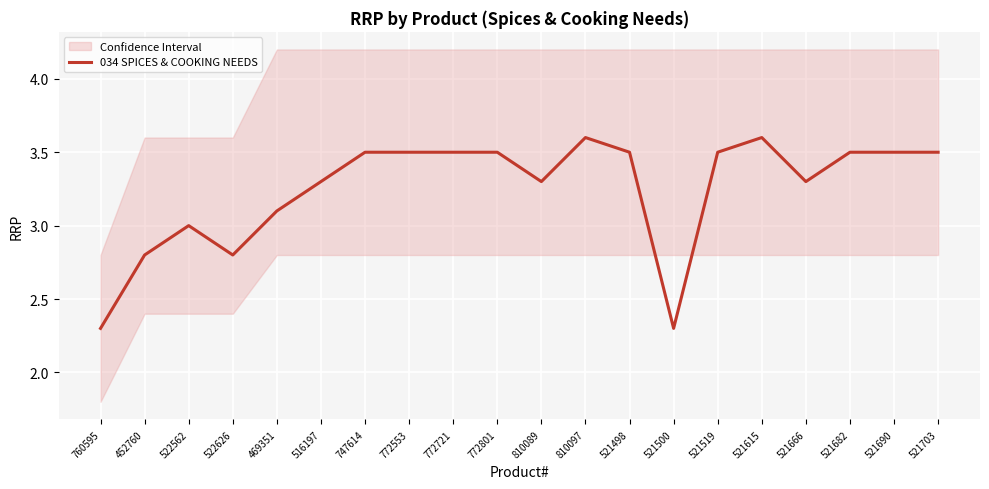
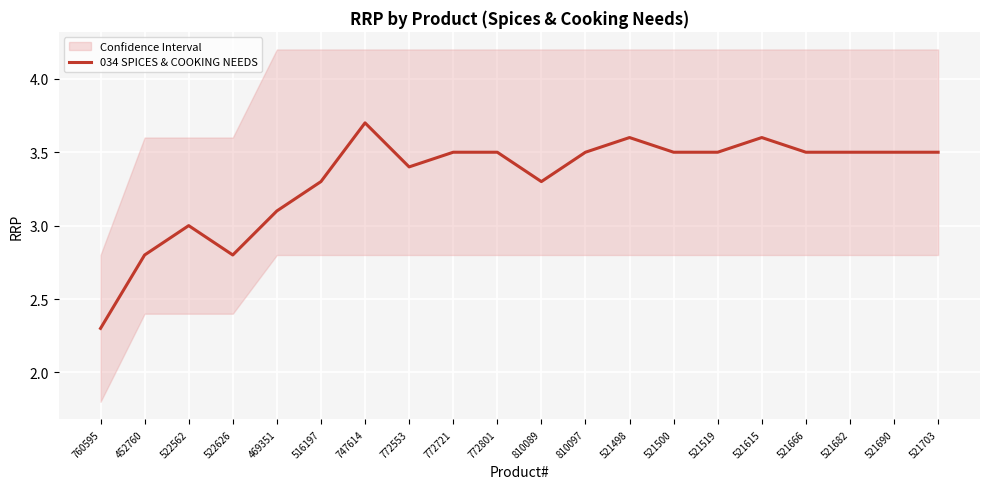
034 SPICES & COOKING NEEDS, 747614: 3.5 -> 3.7
034 SPICES & COOKING NEEDS, 772553: 3.5 -> 3.4
034 SPICES & COOKING NEEDS, 810097: 3.6 -> 3.5
034 SPICES & COOKING NEEDS, 521498: 3.5 -> 3.6
034 SPICES & COOKING NEEDS, 521500: 2.3 -> 3.5
034 SPICES & COOKING NEEDS, 521666: 3.3 -> 3.5
